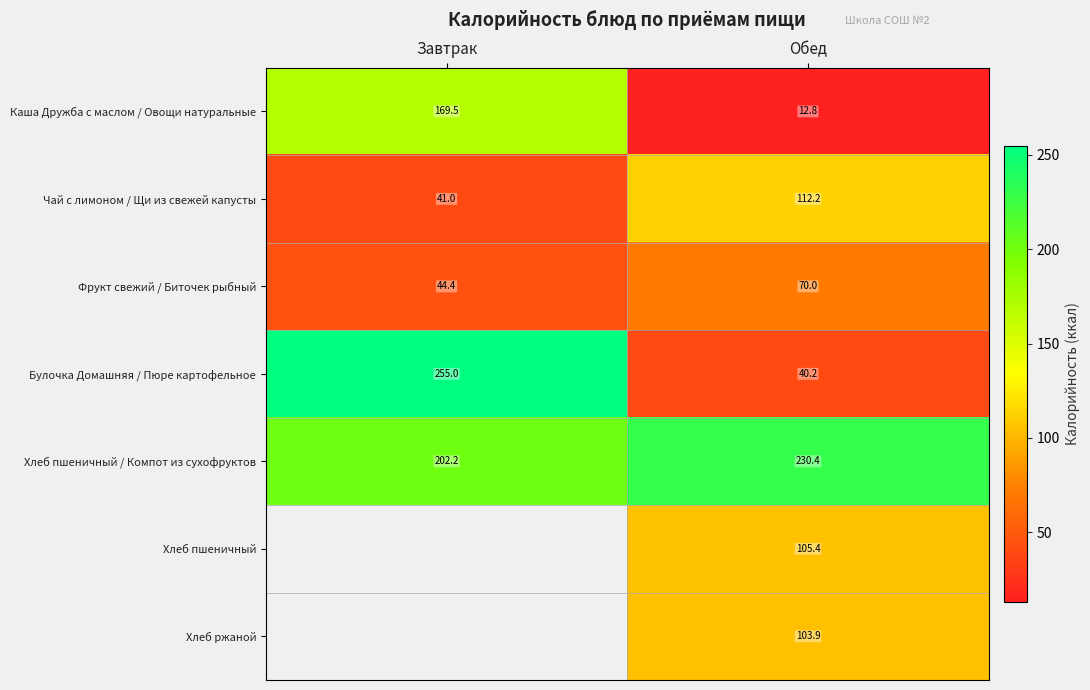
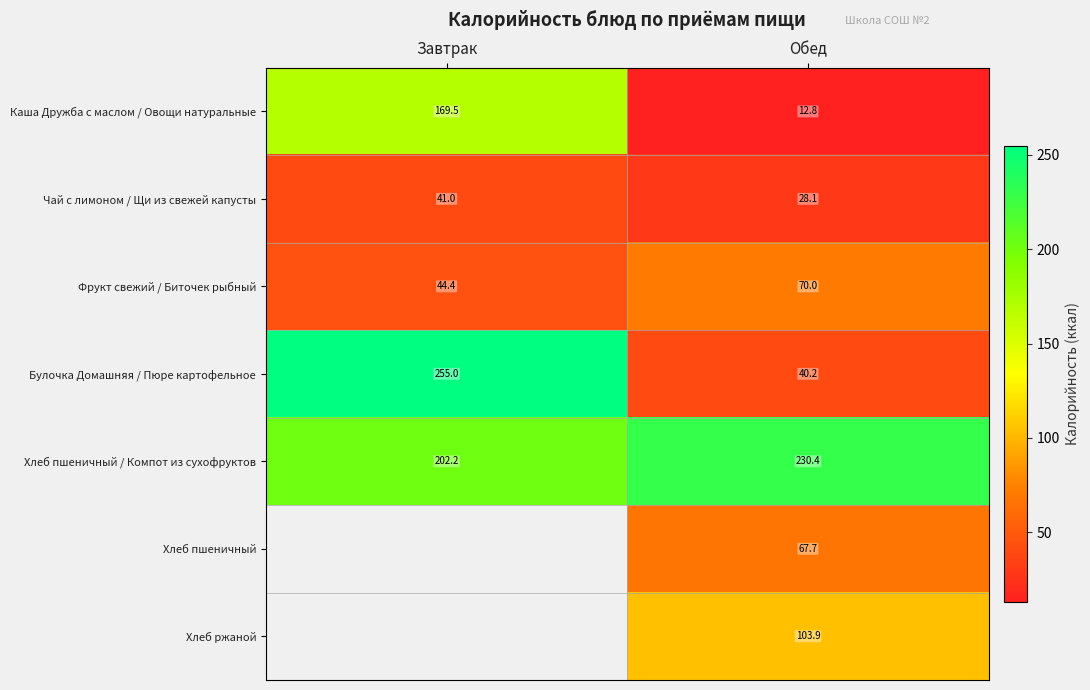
Чай с лимоном / Щи из свежей капусты, Обед: 112.2 -> 28.1
Хлеб пшеничный, Обед: 105.4 -> 67.7
